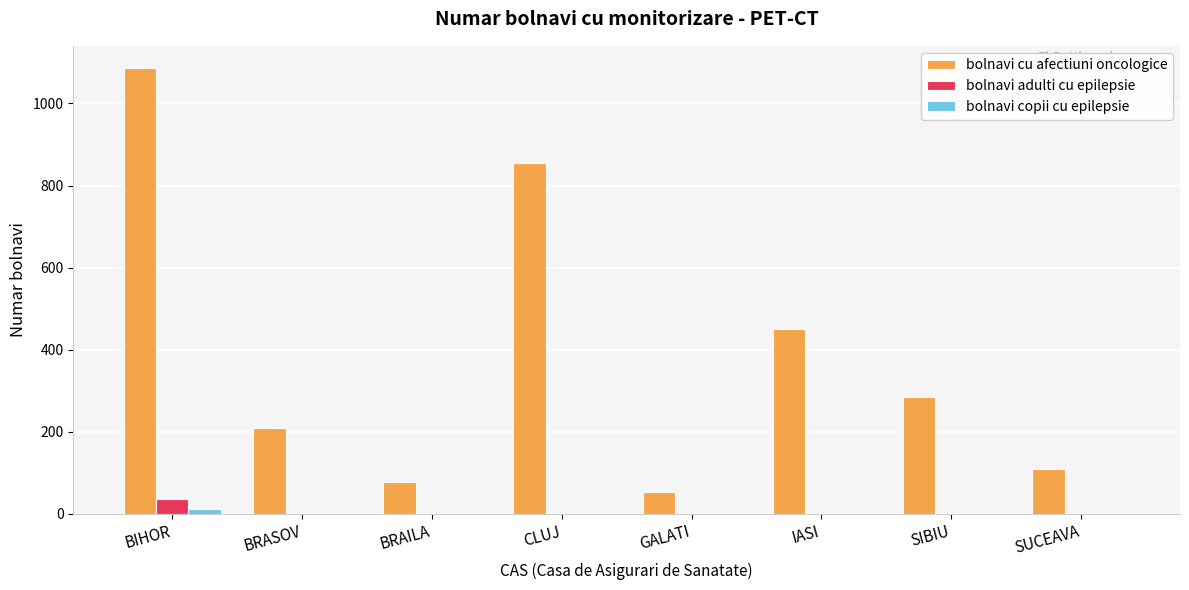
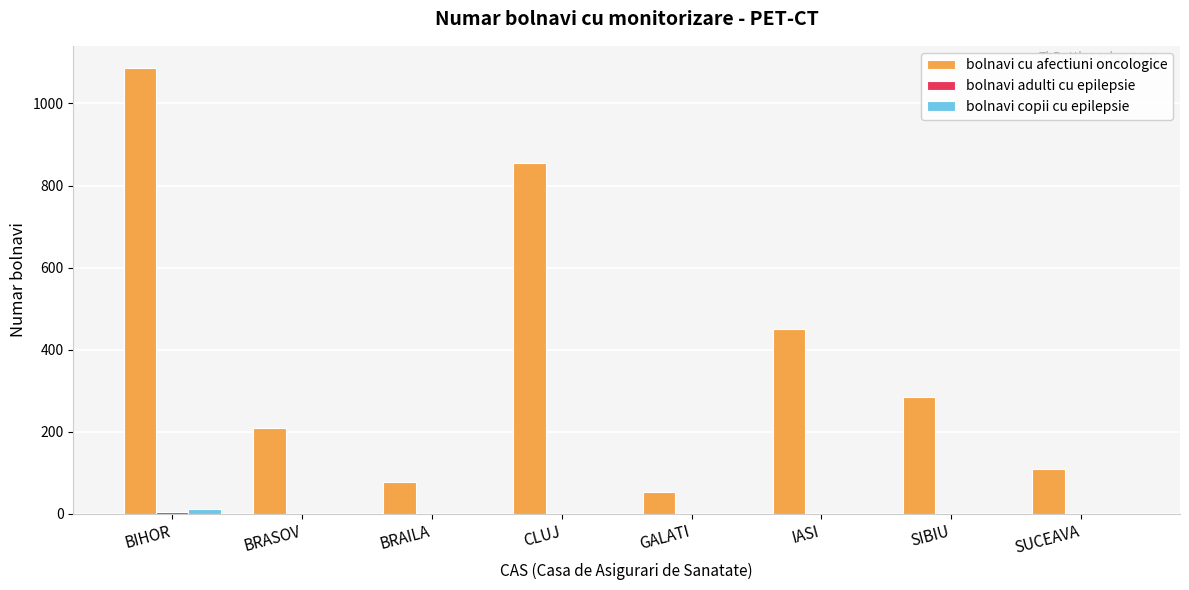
bolnavi adulti cu epilepsie, BIHOR: 40 -> 10
